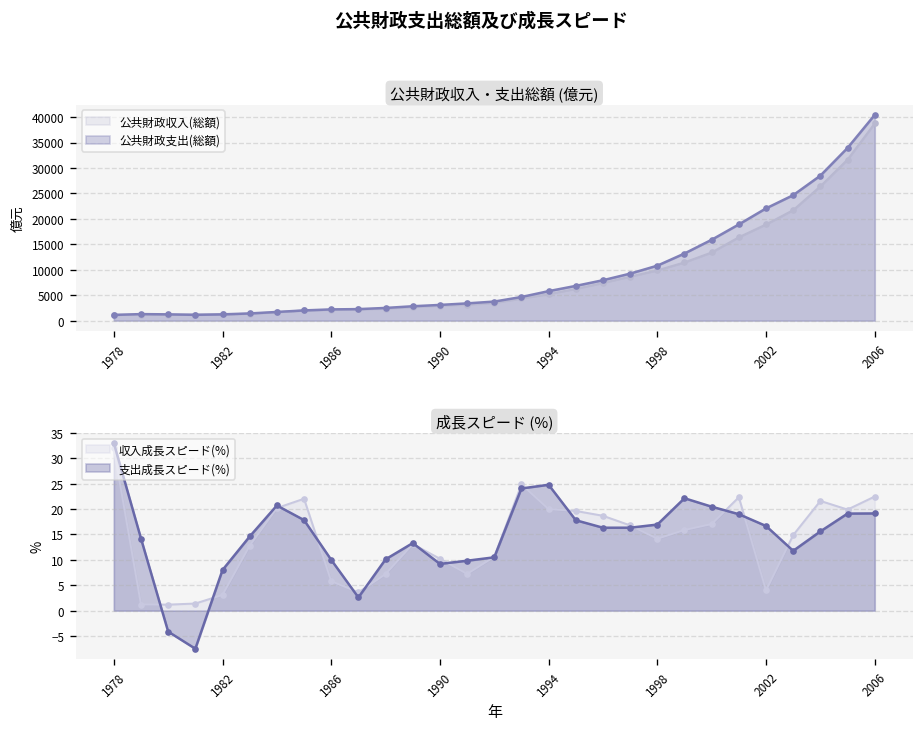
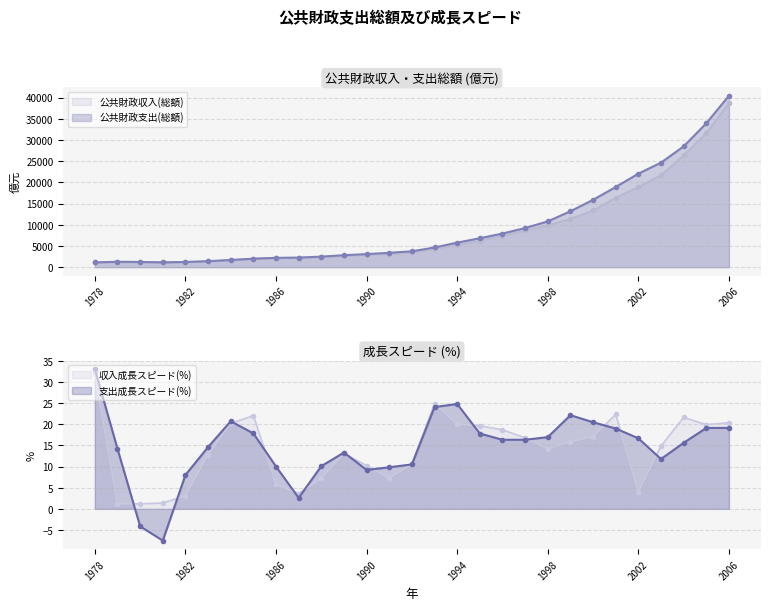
成長スピード (%), 収入成長スピード(%), 2006: 22 -> 20
